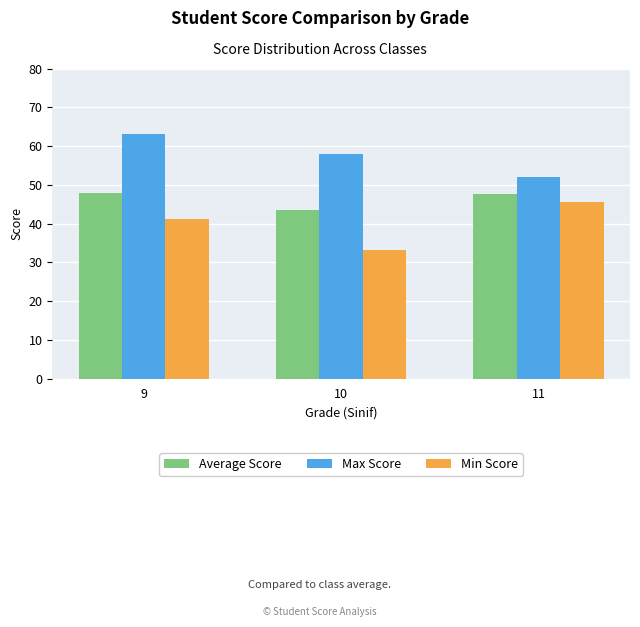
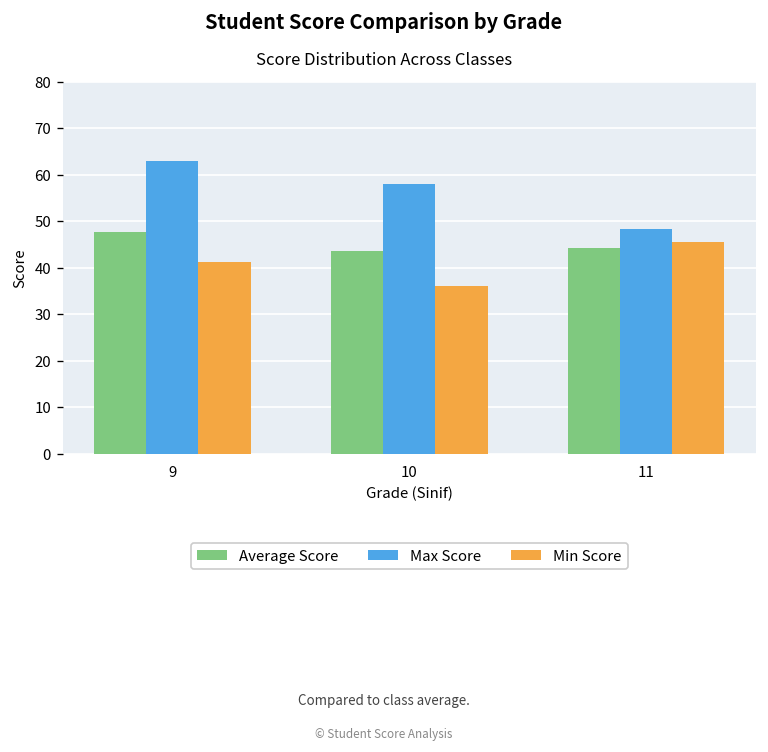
Min Score, 10: 33 -> 36
Average Score, 11: 48 -> 44
Max Score, 11: 52 -> 48
